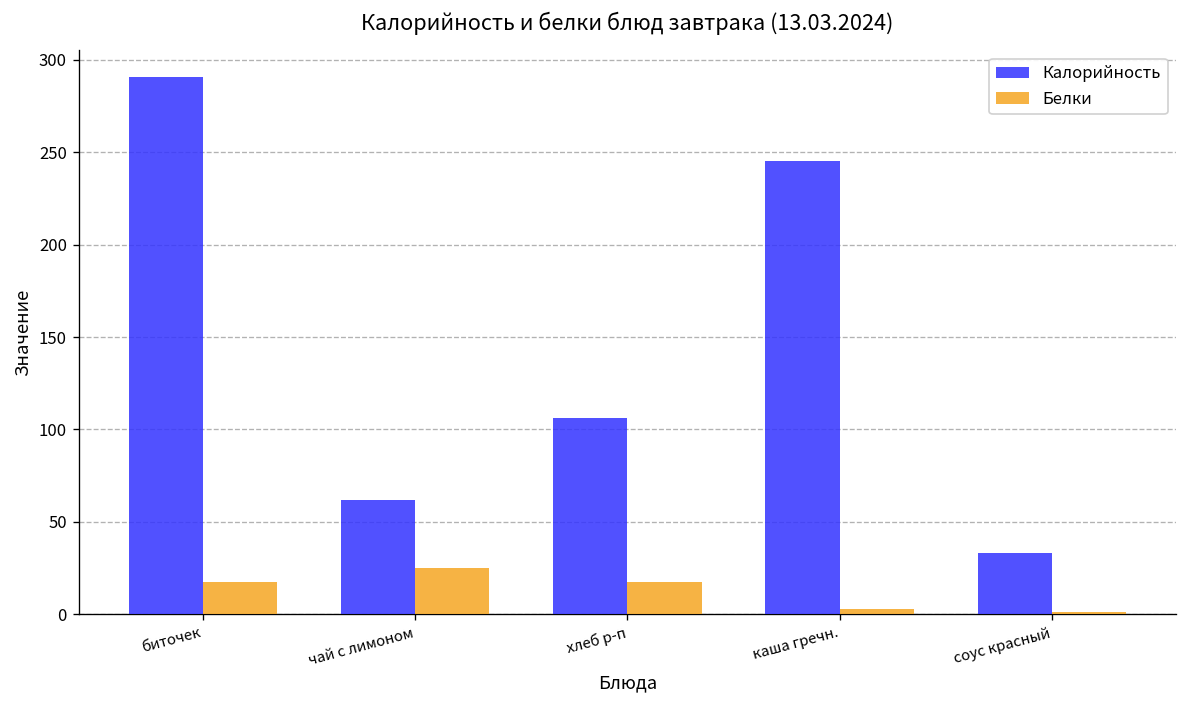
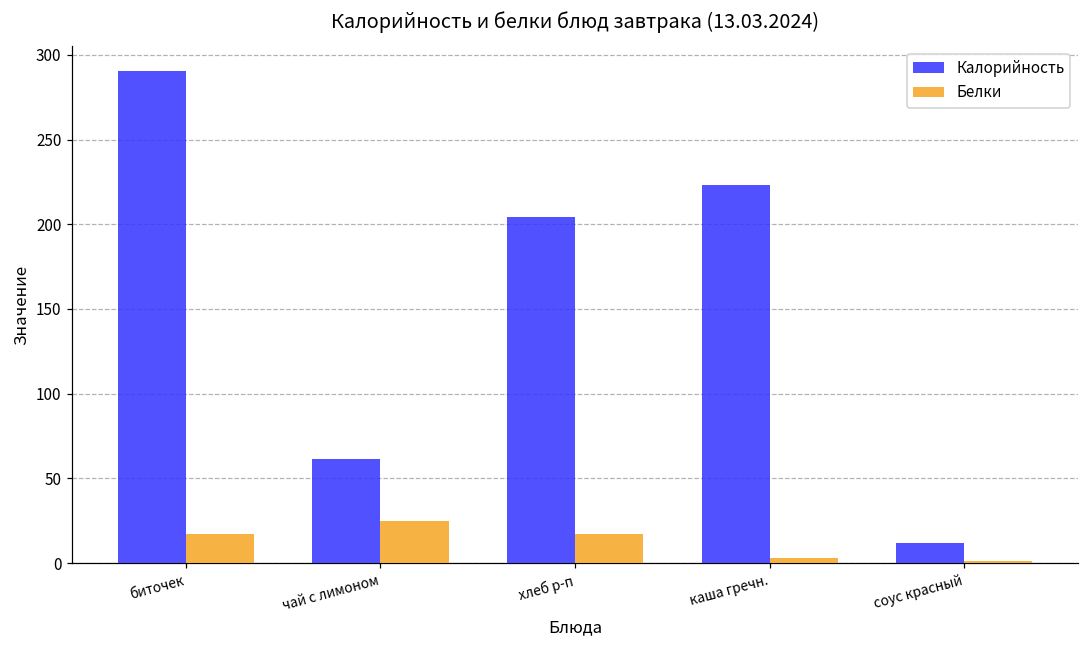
Калорийность, хлеб р-п: 106 -> 204
Калорийность, каша гречн.: 245 -> 223
Калорийность, соус красный: 33 -> 12
